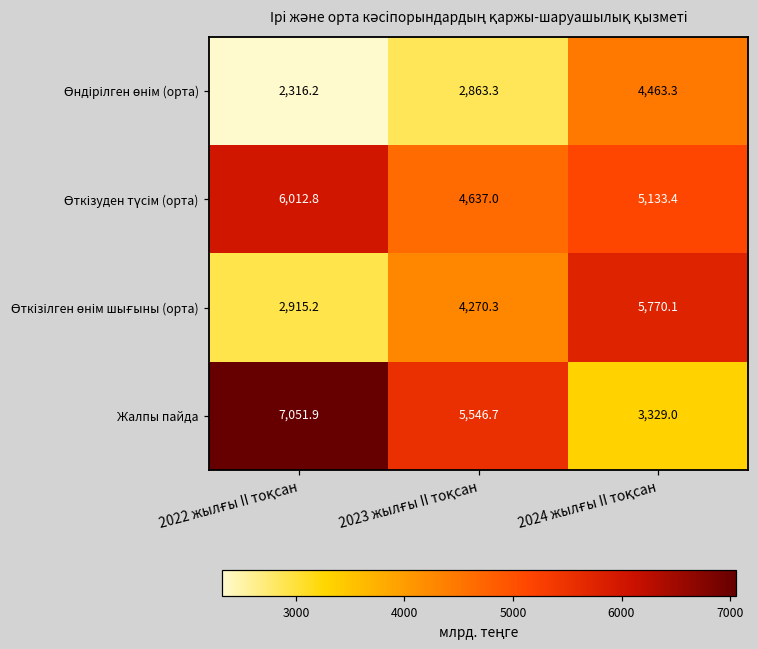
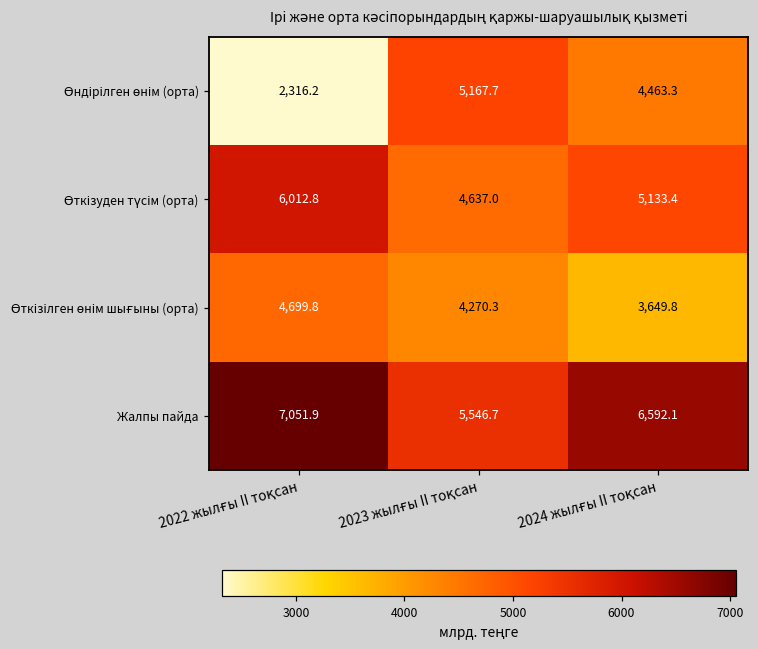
Өндірілген өнім (орта), 2023 жылғы II тоқсан: 2,863.3 -> 5,167.7
Өткізілген өнім шығыны (орта), 2022 жылғы II тоқсан: 2,915.2 -> 4,699.8
Өткізілген өнім шығыны (орта), 2024 жылғы II тоқсан: 5,770.1 -> 3,649.8
Жалпы пайда, 2024 жылғы II тоқсан: 3,329.0 -> 6,592.1
